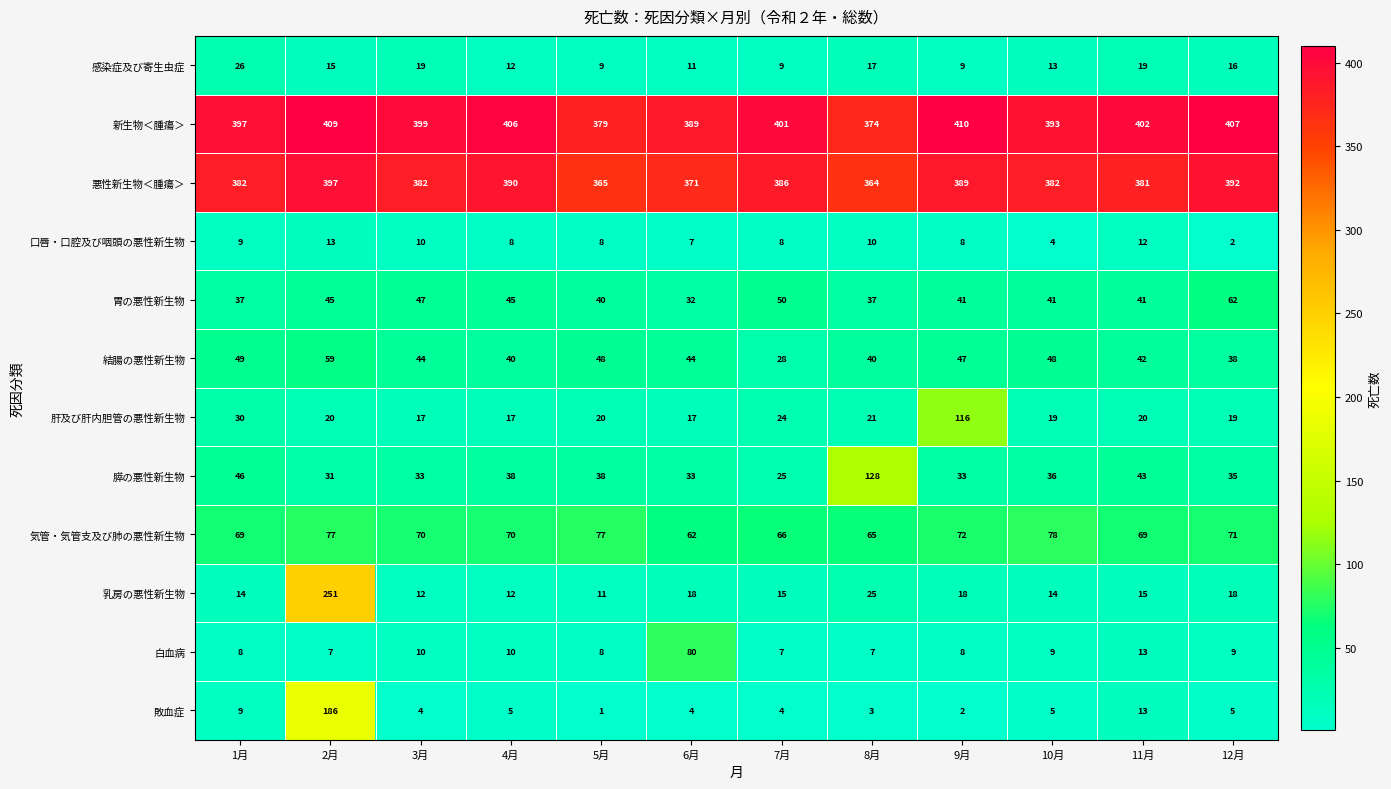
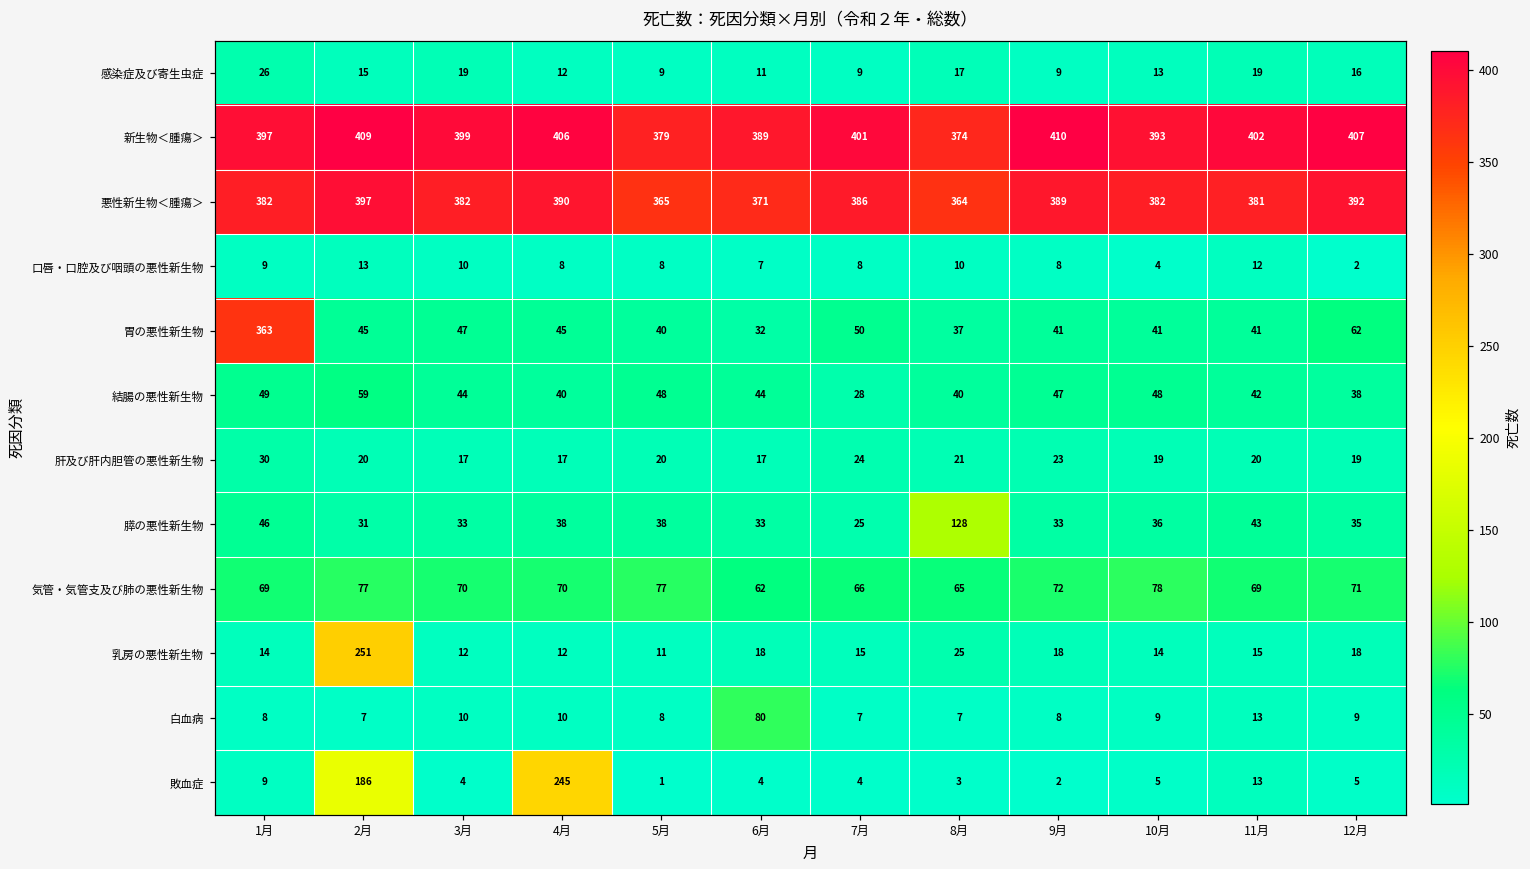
胃の悪性新生物, 1月: 37 -> 363
肝及び肝内胆管の悪性新生物, 9月: 116 -> 23
敗血症, 4月: 5 -> 245
